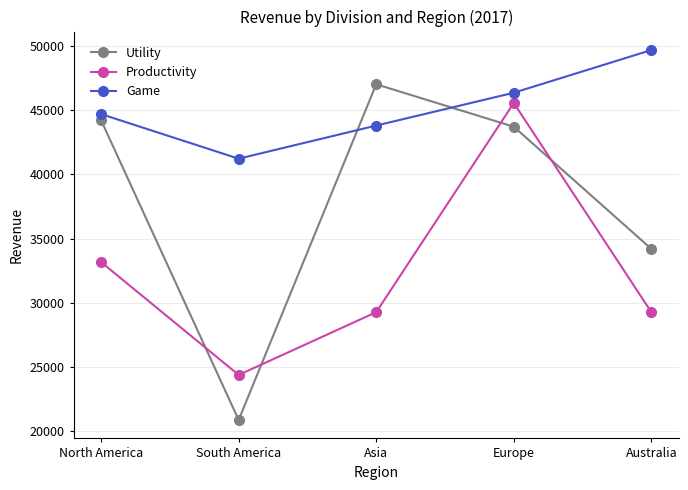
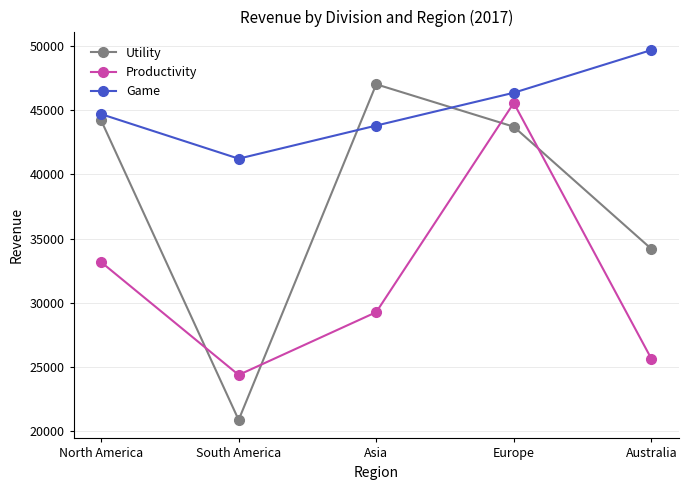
Productivity, Australia: 29300 -> 25700
